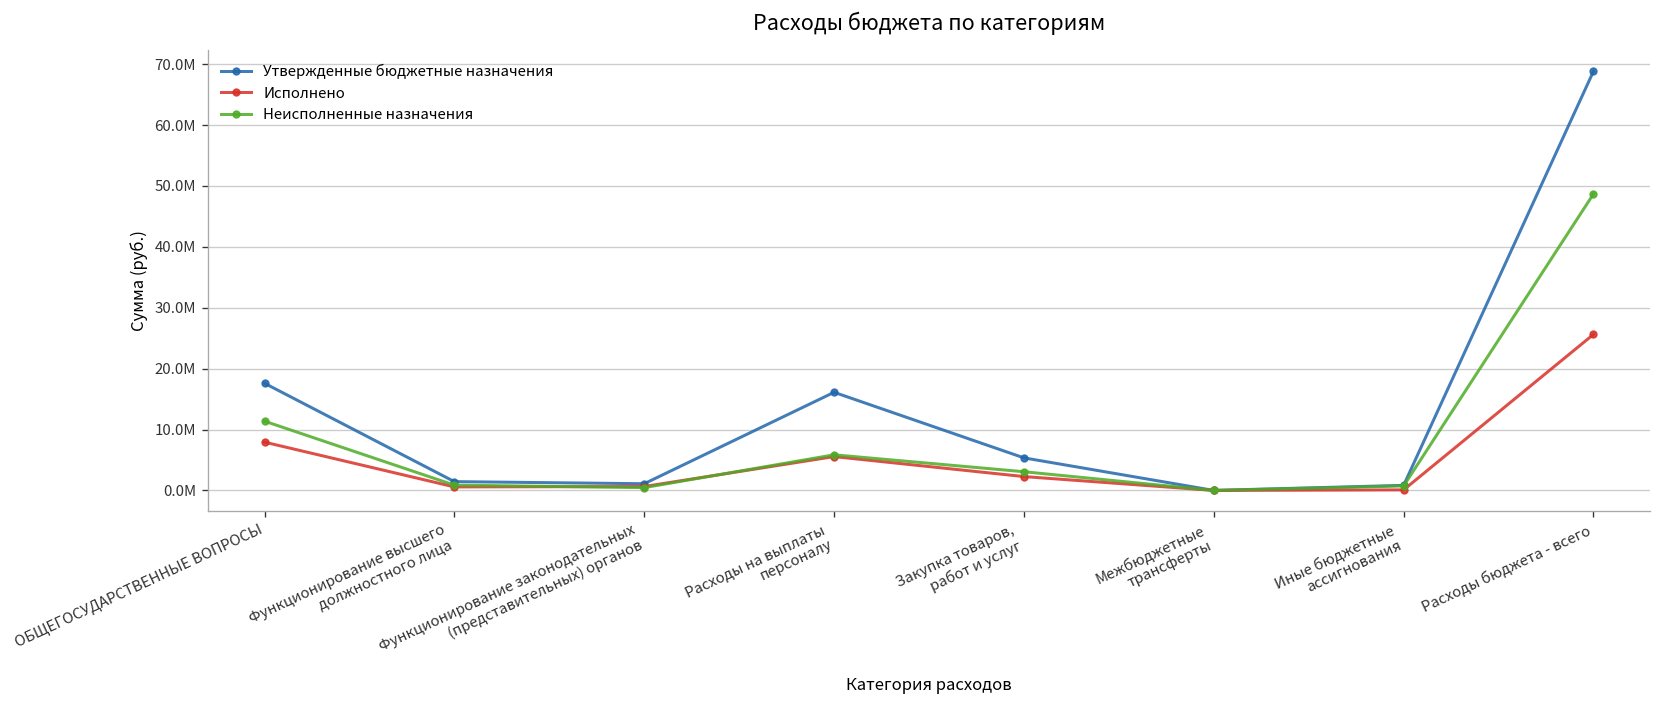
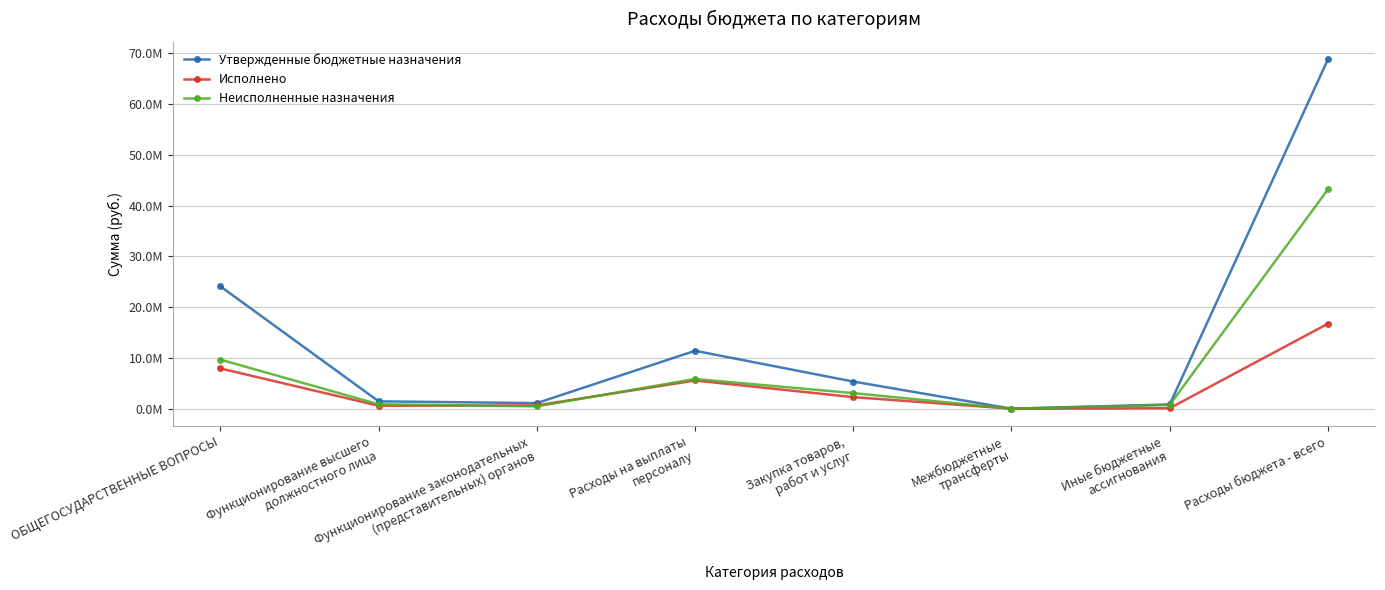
Утвержденные бюджетные назначения, ОБЩЕГОСУДАРСТВЕННЫЕ ВОПРОСЫ: 18000000 -> 24000000
Неисполненные назначения, ОБЩЕГОСУДАРСТВЕННЫЕ ВОПРОСЫ: 11000000 -> 10000000
Утвержденные бюджетные назначения, Расходы на выплаты персоналу: 16000000 -> 11000000
Исполнено, Расходы бюджета - всего: 26000000 -> 17000000
Неисполненные назначения, Расходы бюджета - всего: 49000000 -> 43000000
